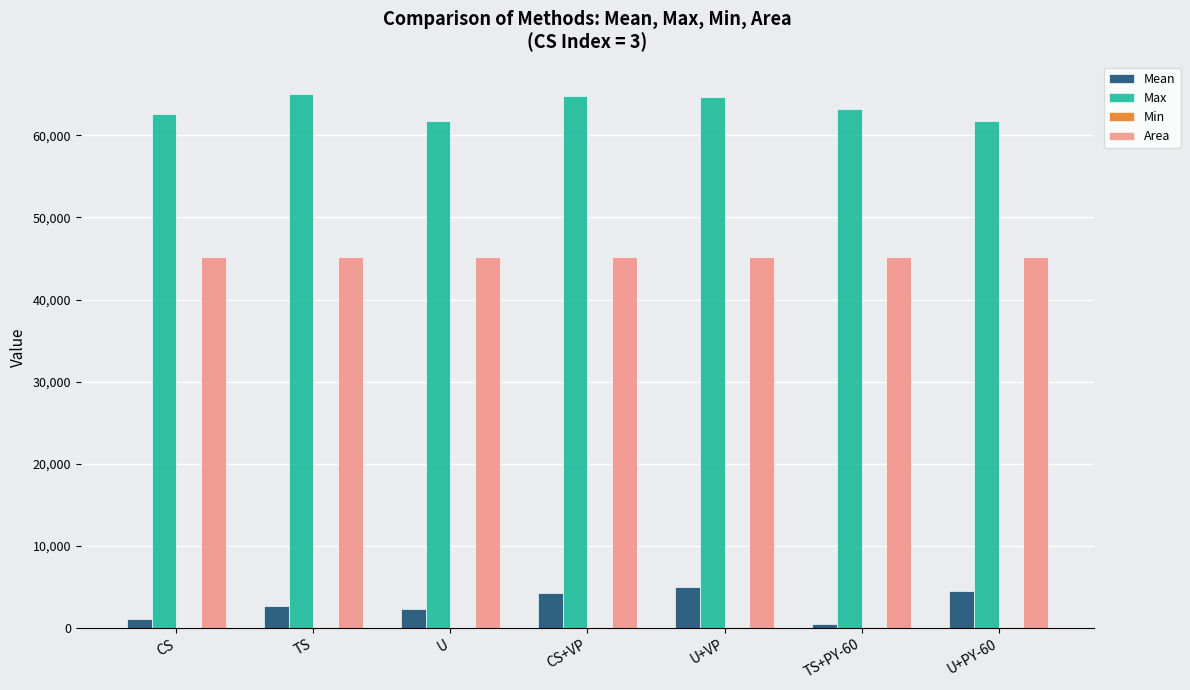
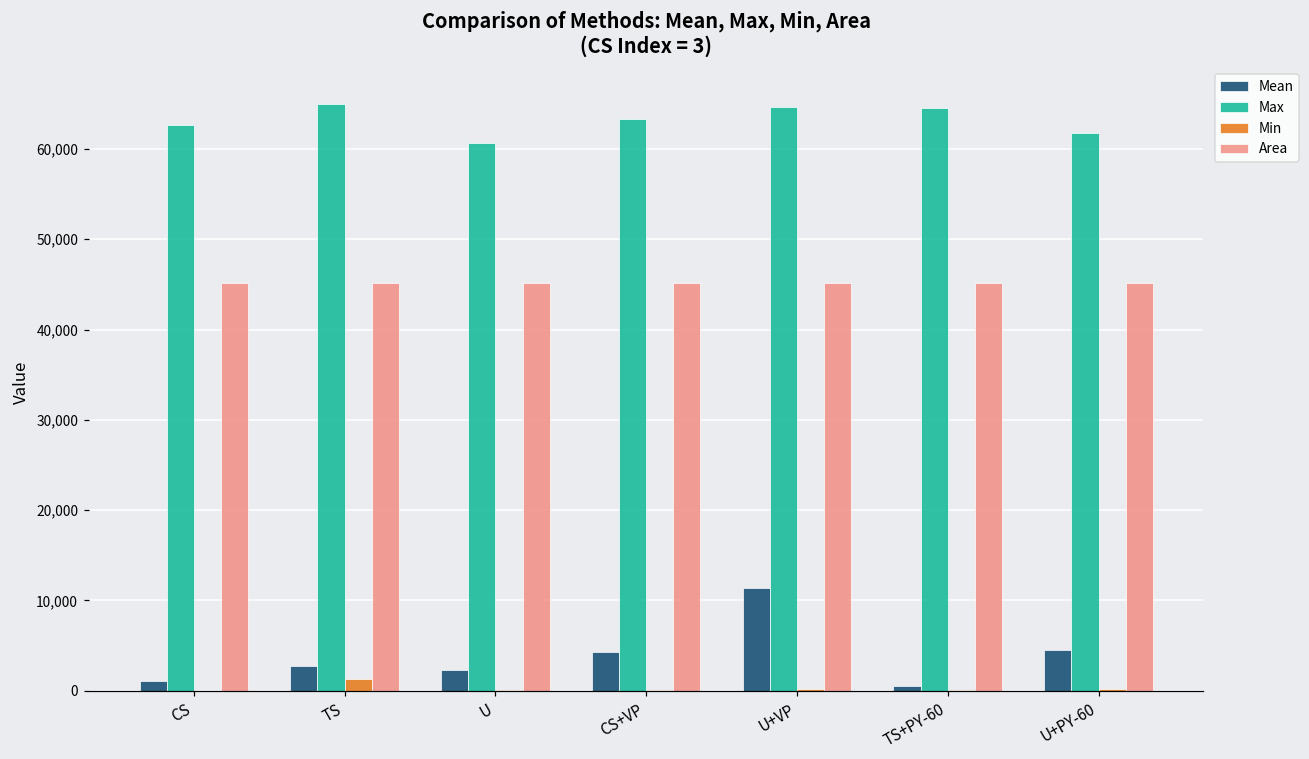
Min, TS: 0 -> 1,000
Max, U: 62,000 -> 61,000
Max, CS+VP: 65,000 -> 63,000
Mean, U+VP: 5,000 -> 11,000
Max, TS+PY-60: 63,000 -> 65,000
